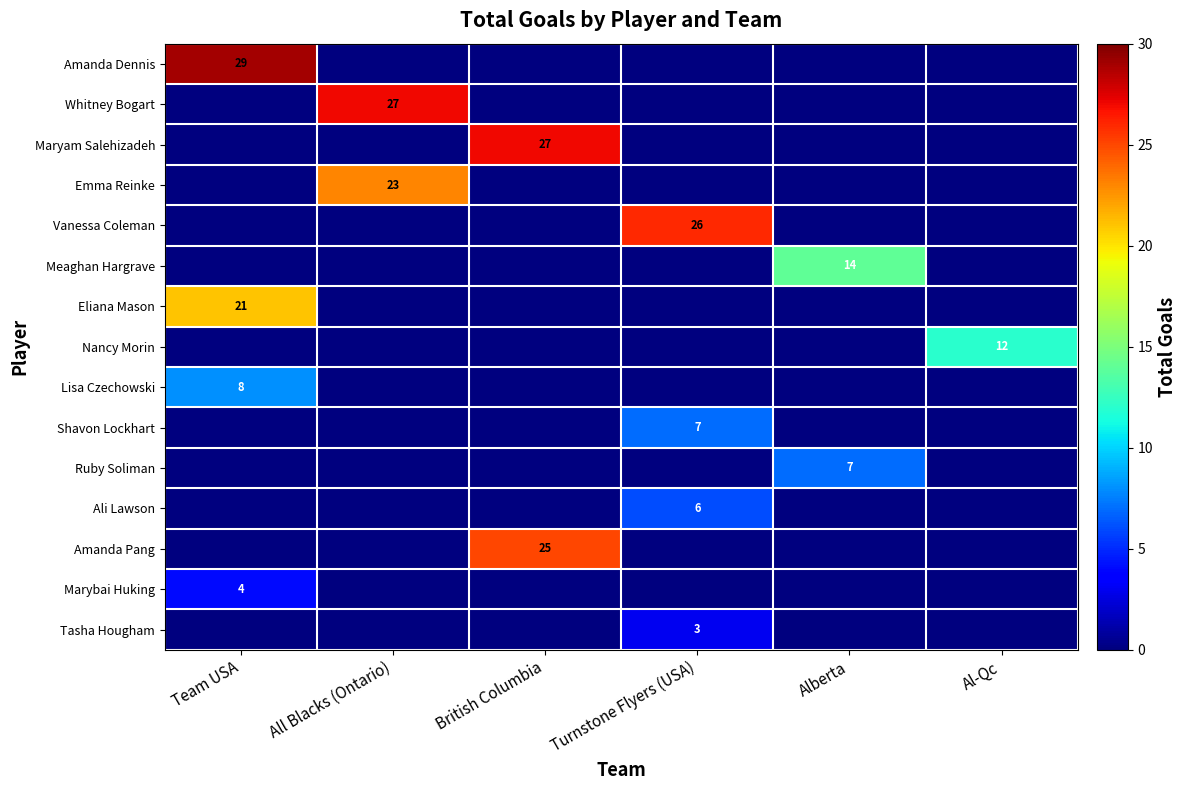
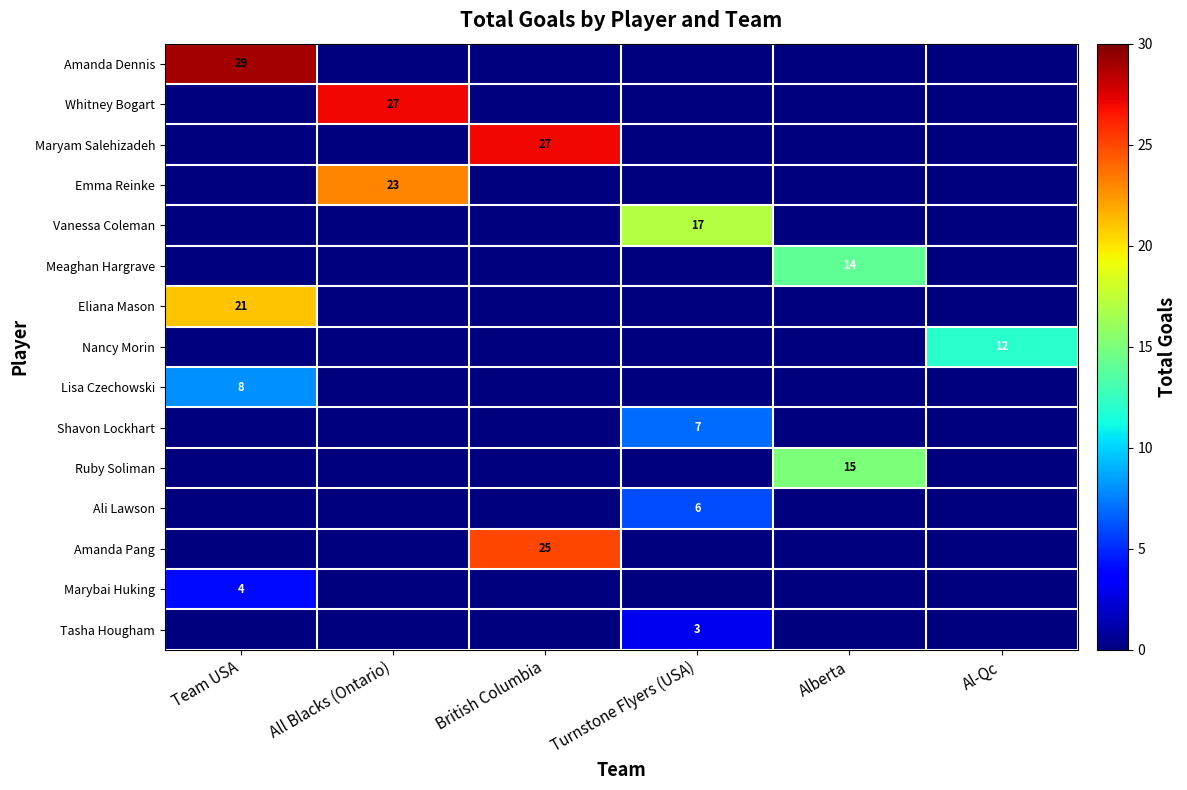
Vanessa Coleman, Turnstone Flyers (USA): 26 -> 17
Ruby Soliman, Alberta: 7 -> 15
